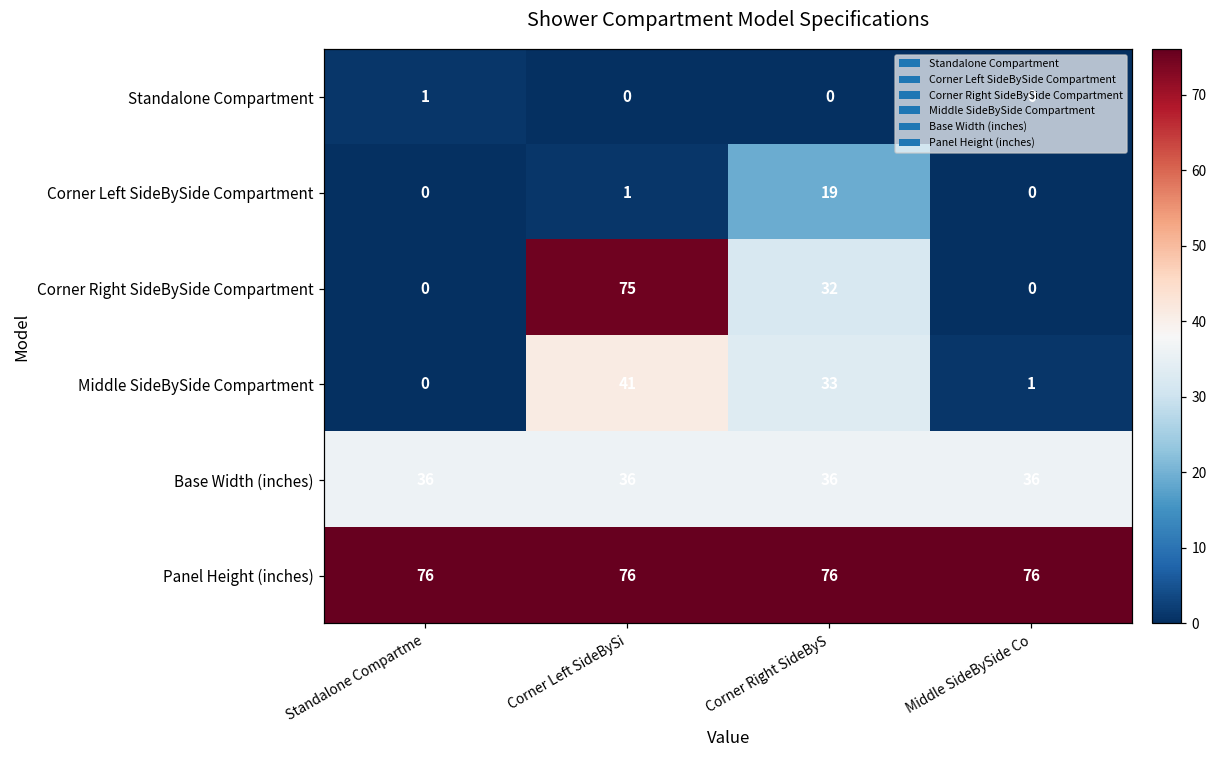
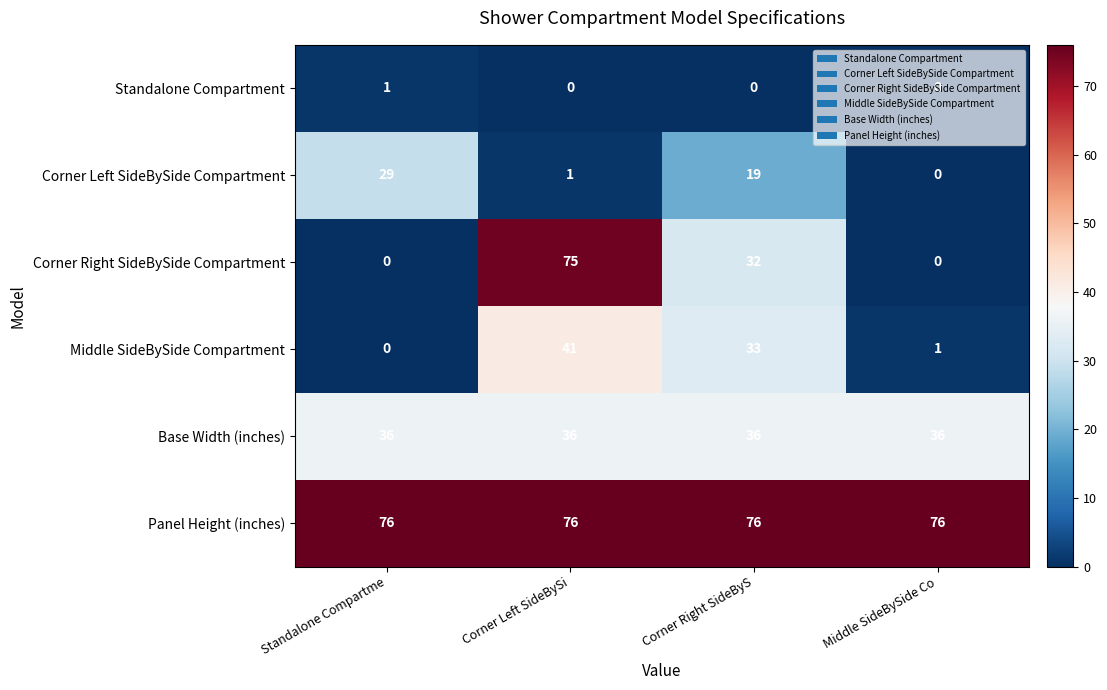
Corner Left SideBySide Compartment, Standalone Compartme: 0 -> 29
